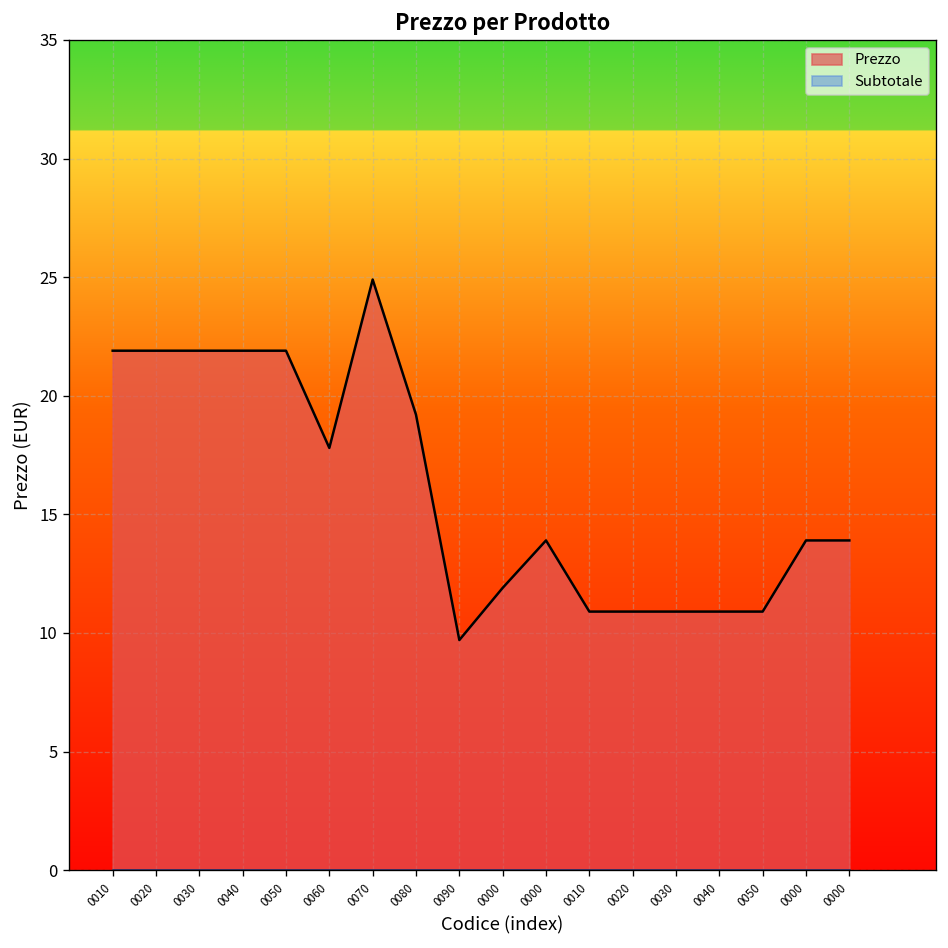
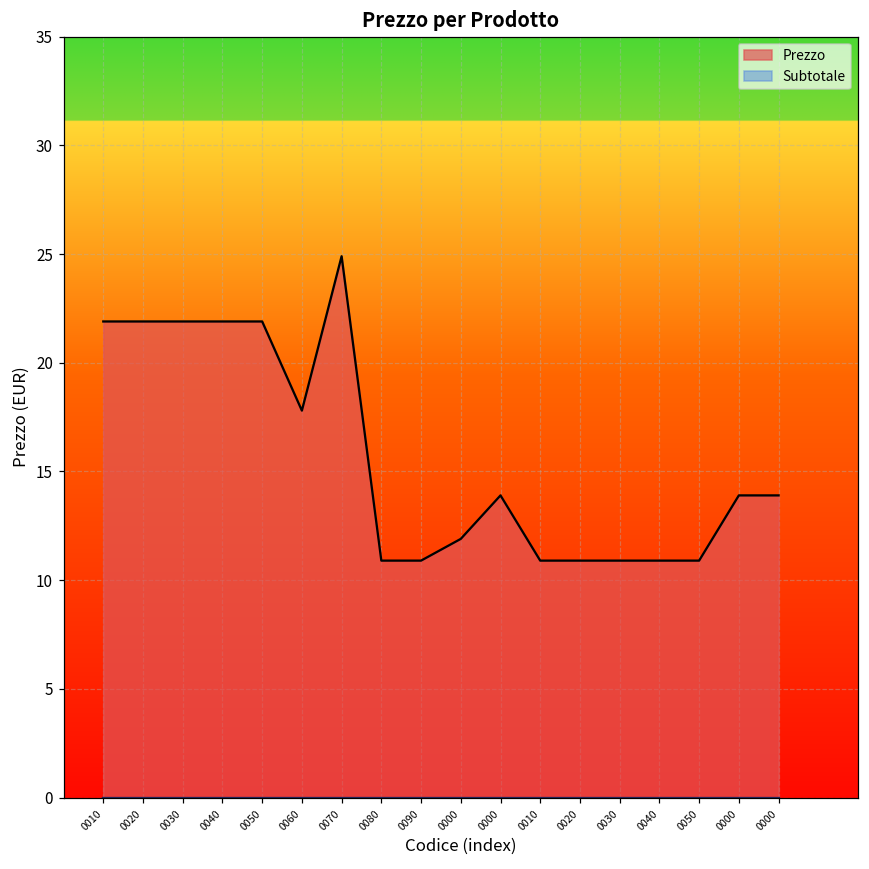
Prezzo, 0080: 19.2 -> 10.9
Prezzo, 0090: 9.7 -> 10.9
